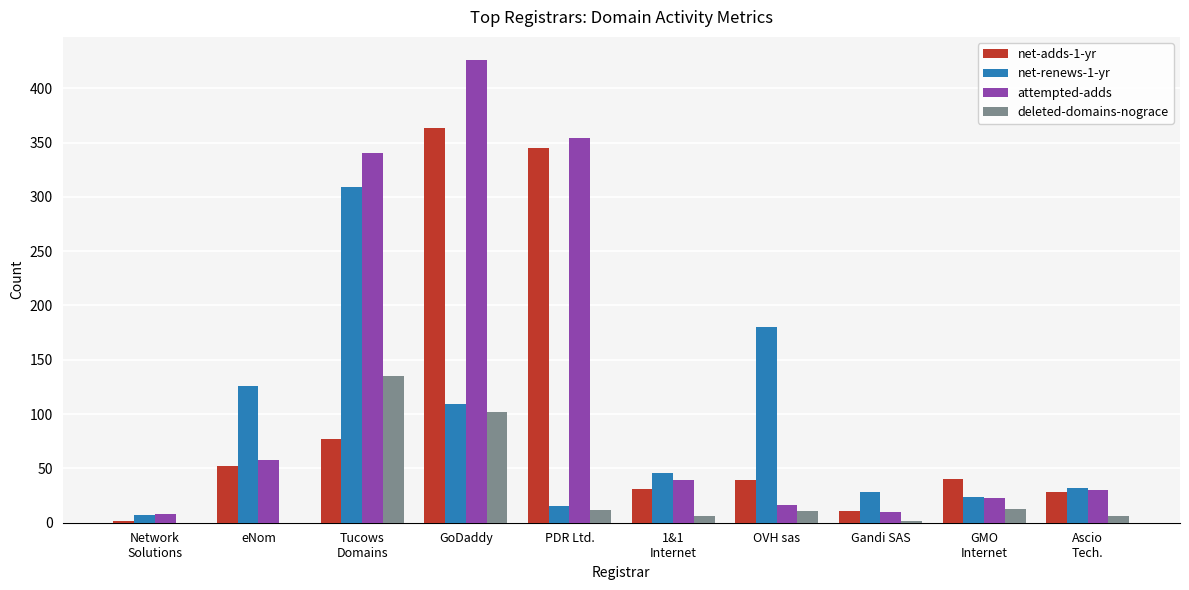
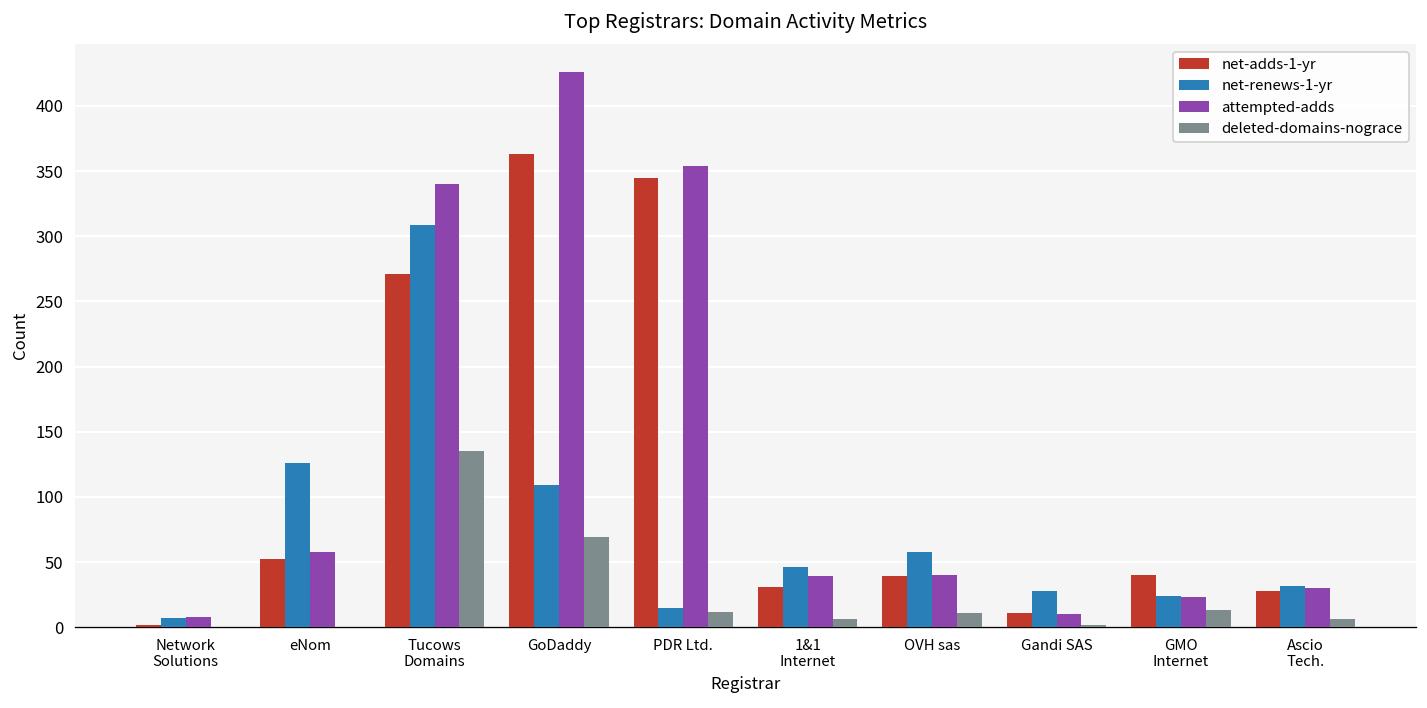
net-adds-1-yr, Tucows Domains: 77 -> 271
deleted-domains-nograce, GoDaddy: 102 -> 69
net-renews-1-yr, OVH sas: 180 -> 58
attempted-adds, OVH sas: 16 -> 40
